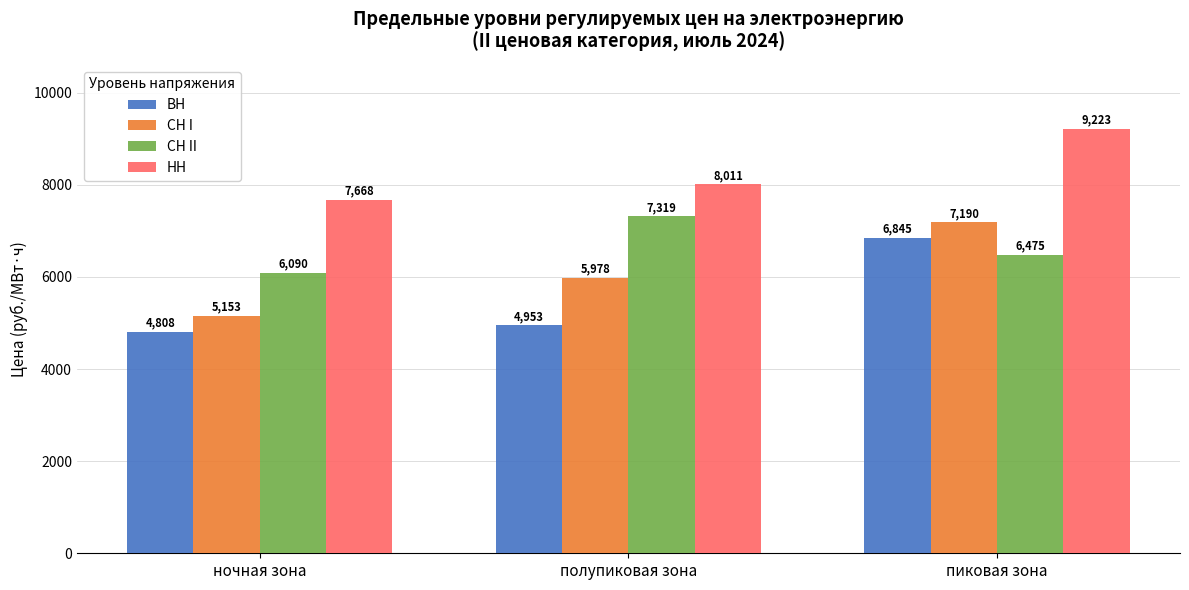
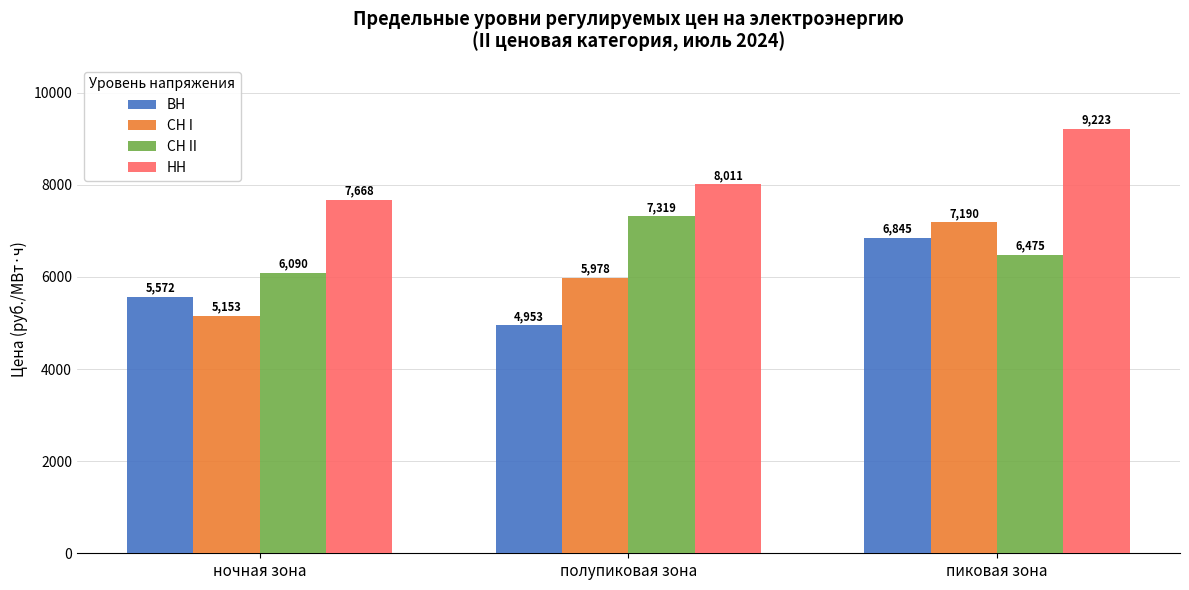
ВН, ночная зона: 4,808 -> 5,572
